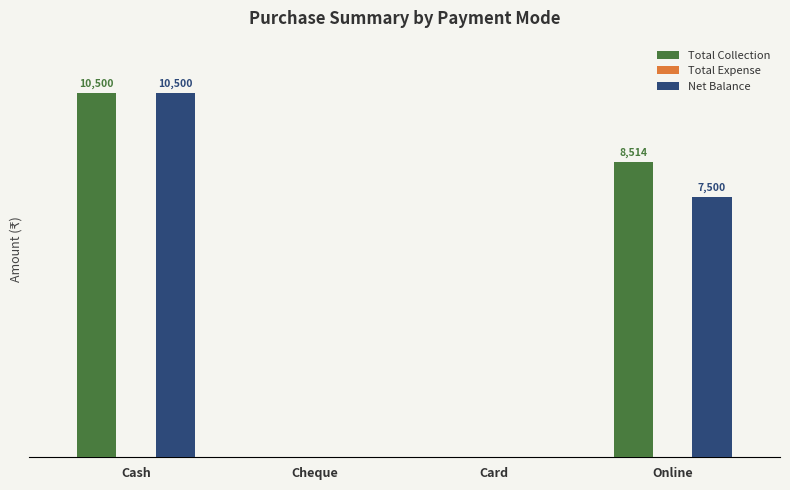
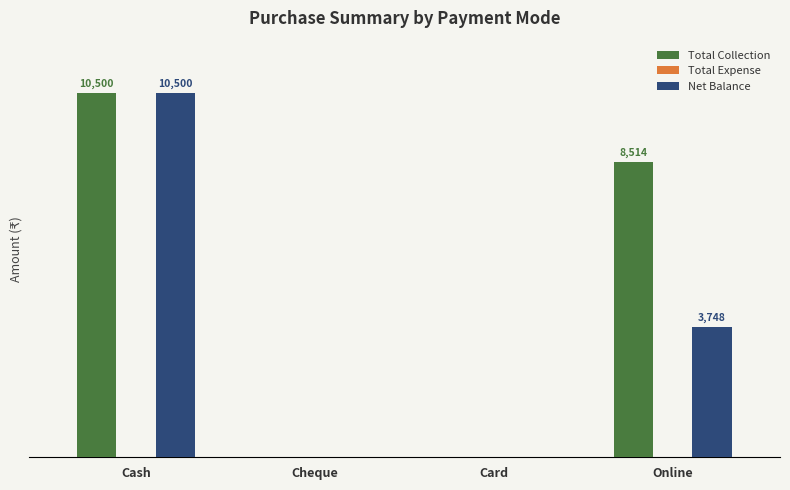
Net Balance, Online: 7,500 -> 3,748
